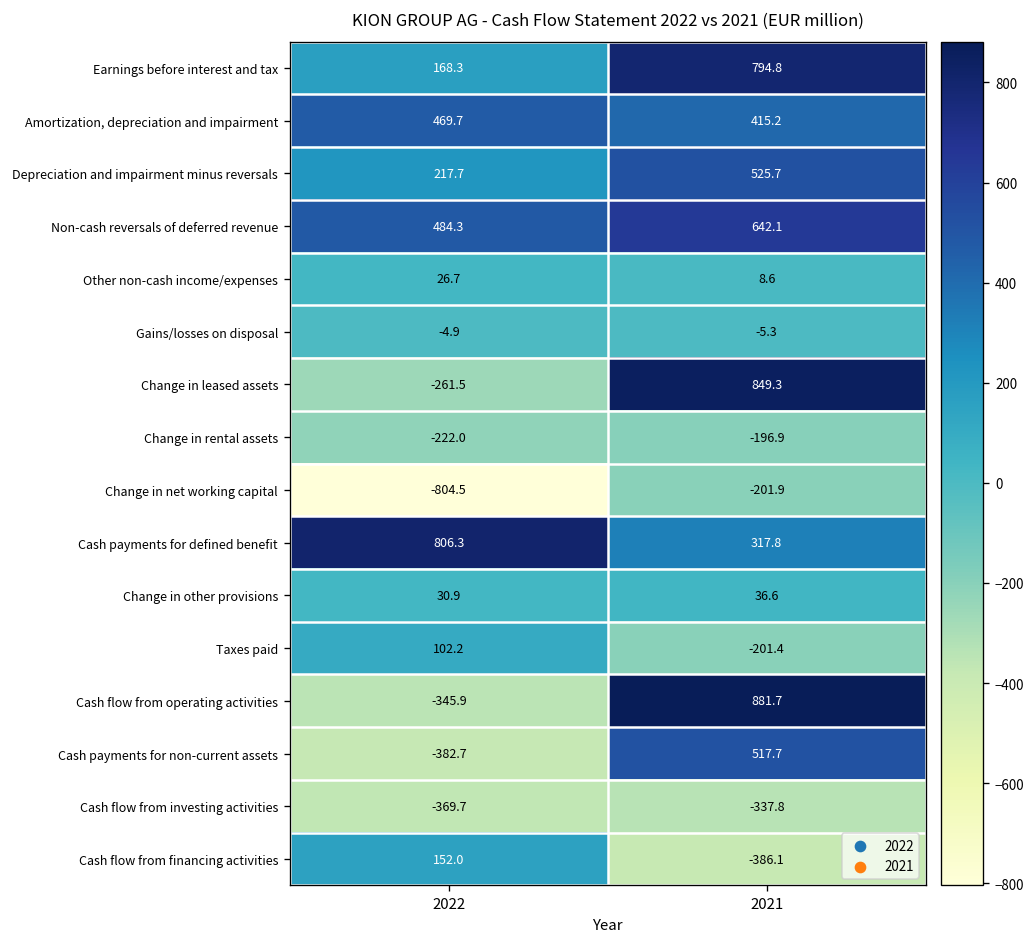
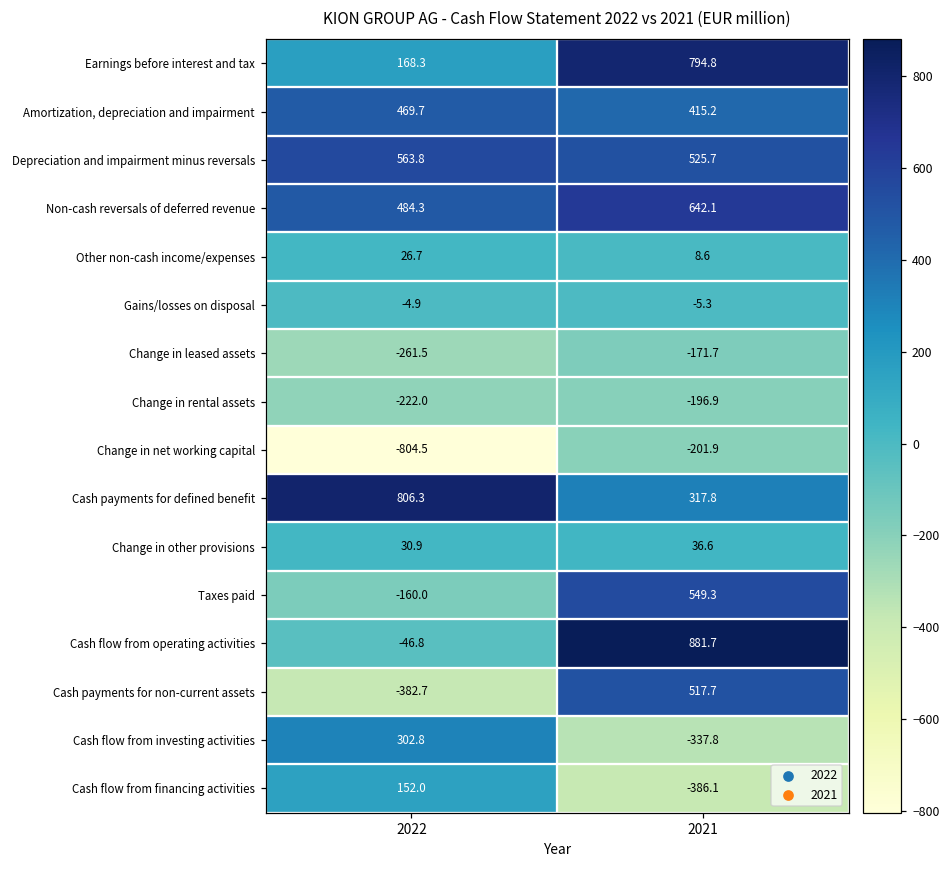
Depreciation and impairment minus reversals, 2022: 217.7 -> 563.8
Change in leased assets, 2021: 849.3 -> -171.7
Taxes paid, 2022: 102.2 -> -160.0
Taxes paid, 2021: -201.4 -> 549.3
Cash flow from operating activities, 2022: -345.9 -> -46.8
Cash flow from investing activities, 2022: -369.7 -> 302.8
